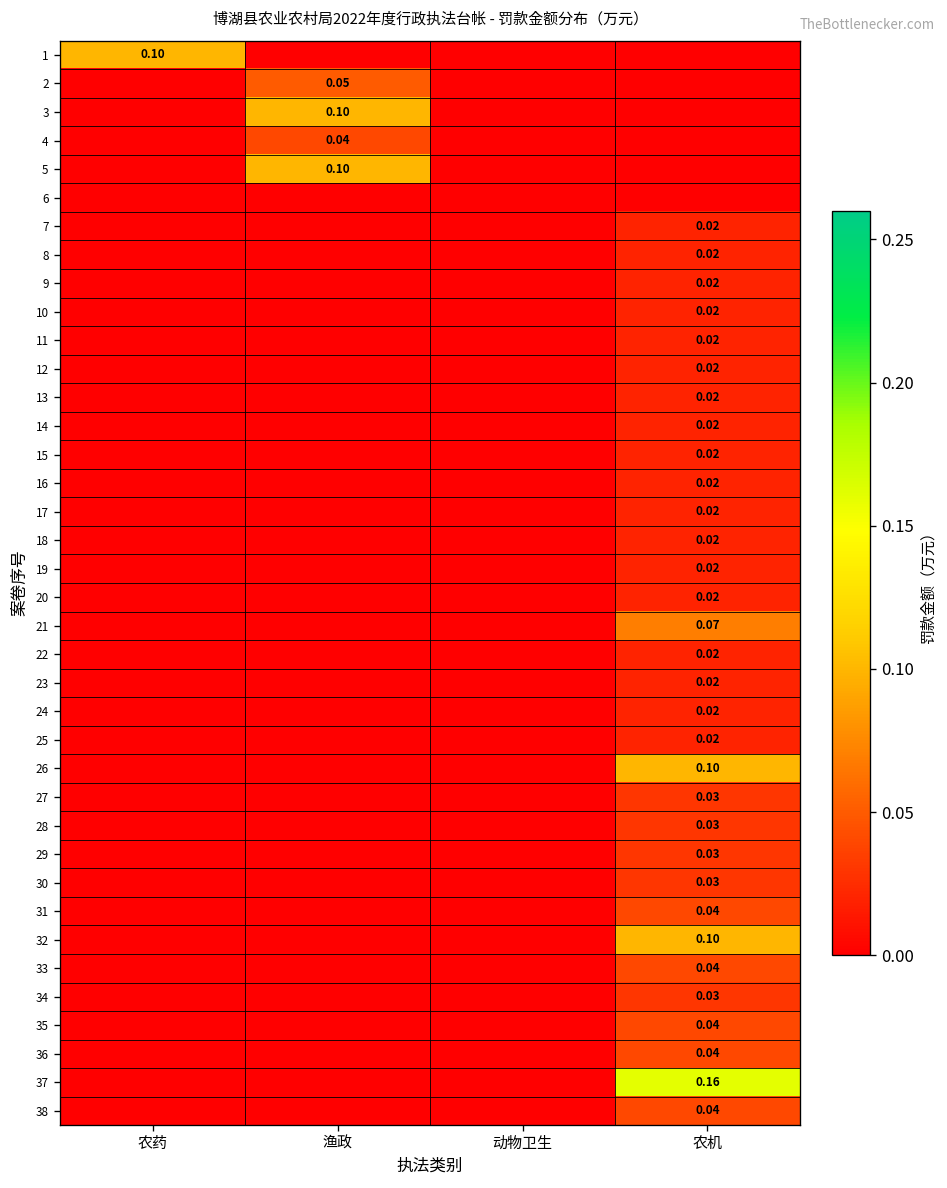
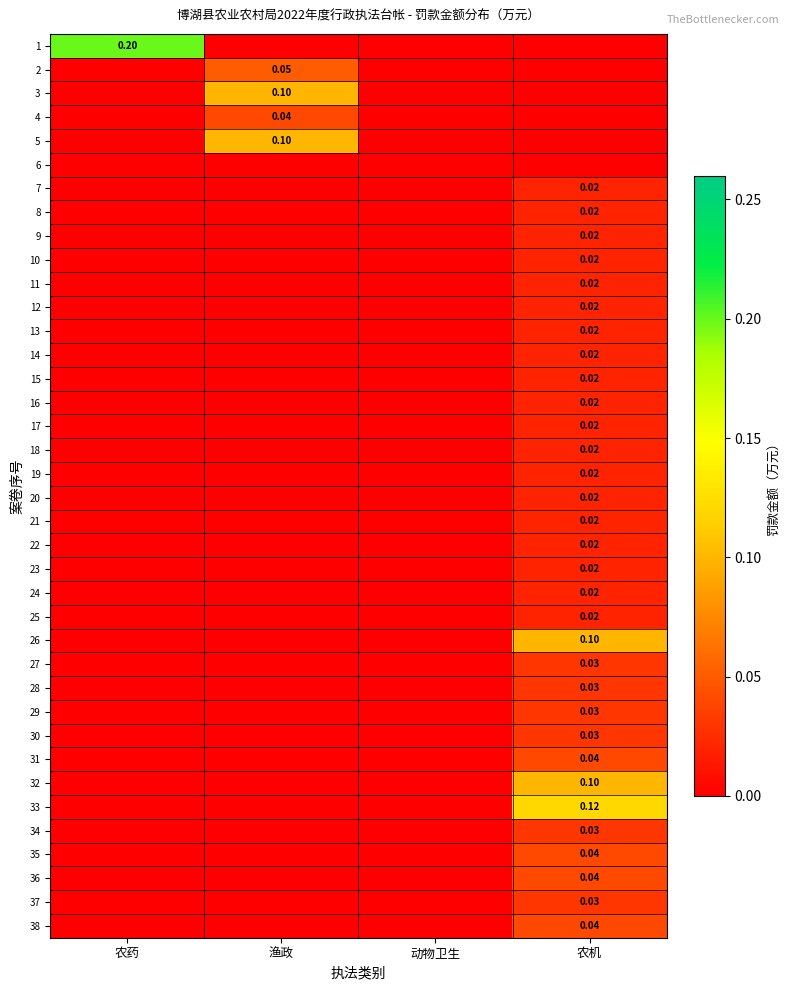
1, 农药: 0.10 -> 0.20
21, 农机: 0.07 -> 0.02
33, 农机: 0.04 -> 0.12
37, 农机: 0.16 -> 0.03
